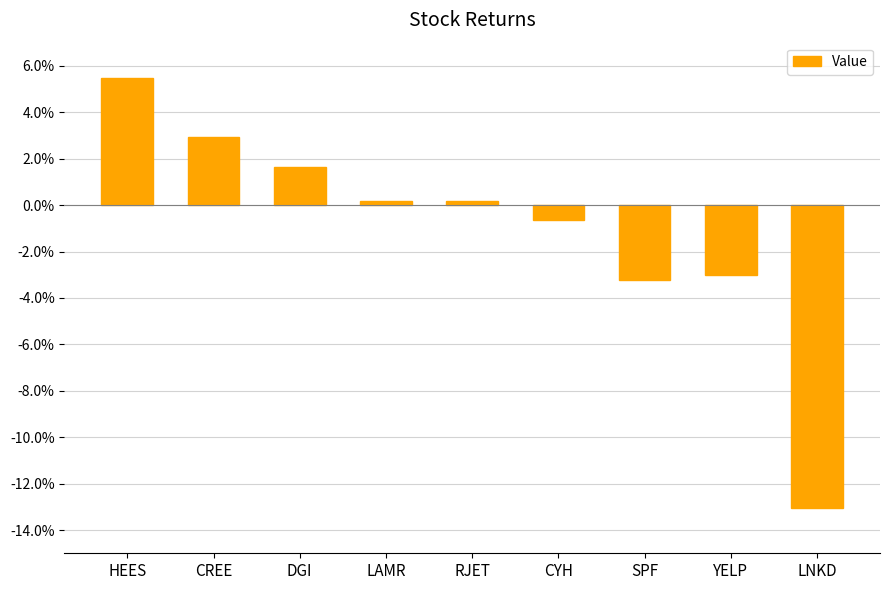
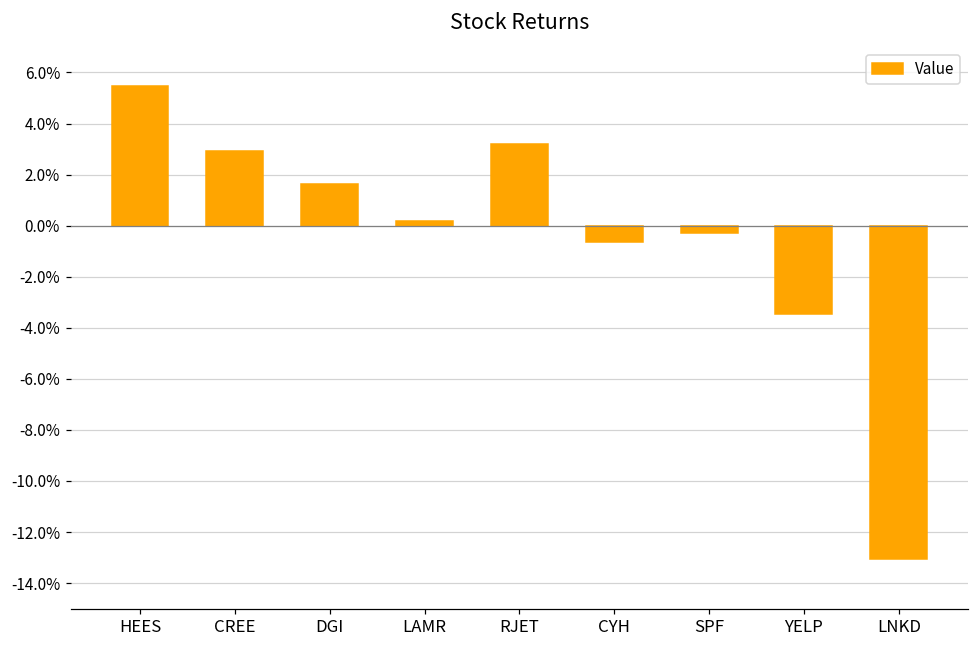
RJET: 0.2% -> 3.2%
SPF: -3.2% -> -0.3%
YELP: -3.0% -> -3.5%
